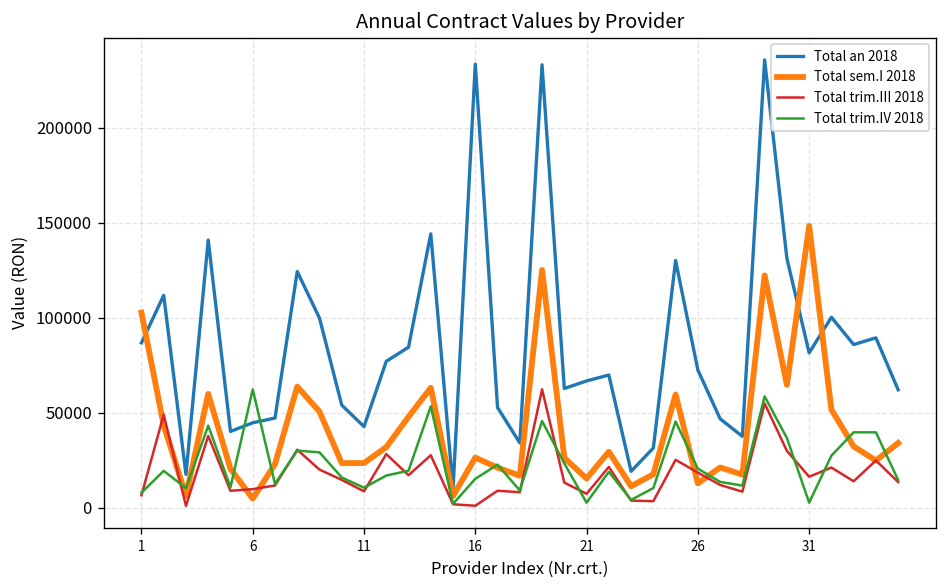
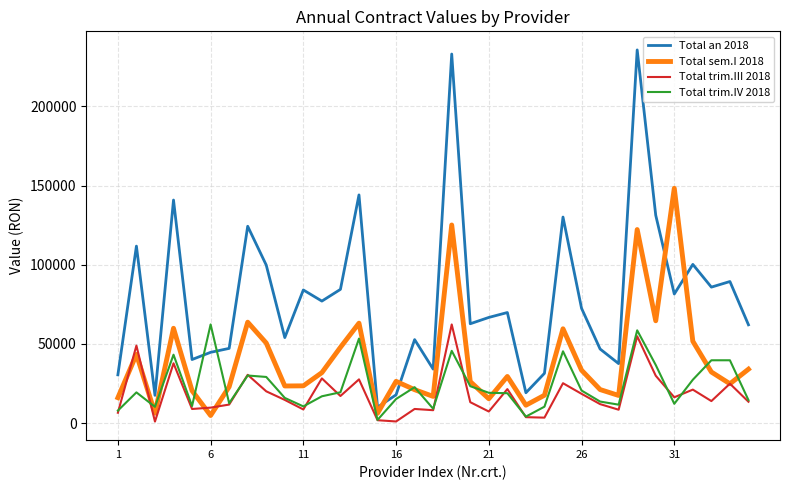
Total an 2018, 1: 87000 -> 30000
Total sem.I 2018, 1: 103000 -> 16000
Total an 2018, 11: 43000 -> 84000
Total an 2018, 16: 233000 -> 18000
Total trim.IV 2018, 21: 3000 -> 19000
Total sem.I 2018, 26: 13000 -> 33000
Total trim.IV 2018, 31: 3000 -> 12000
